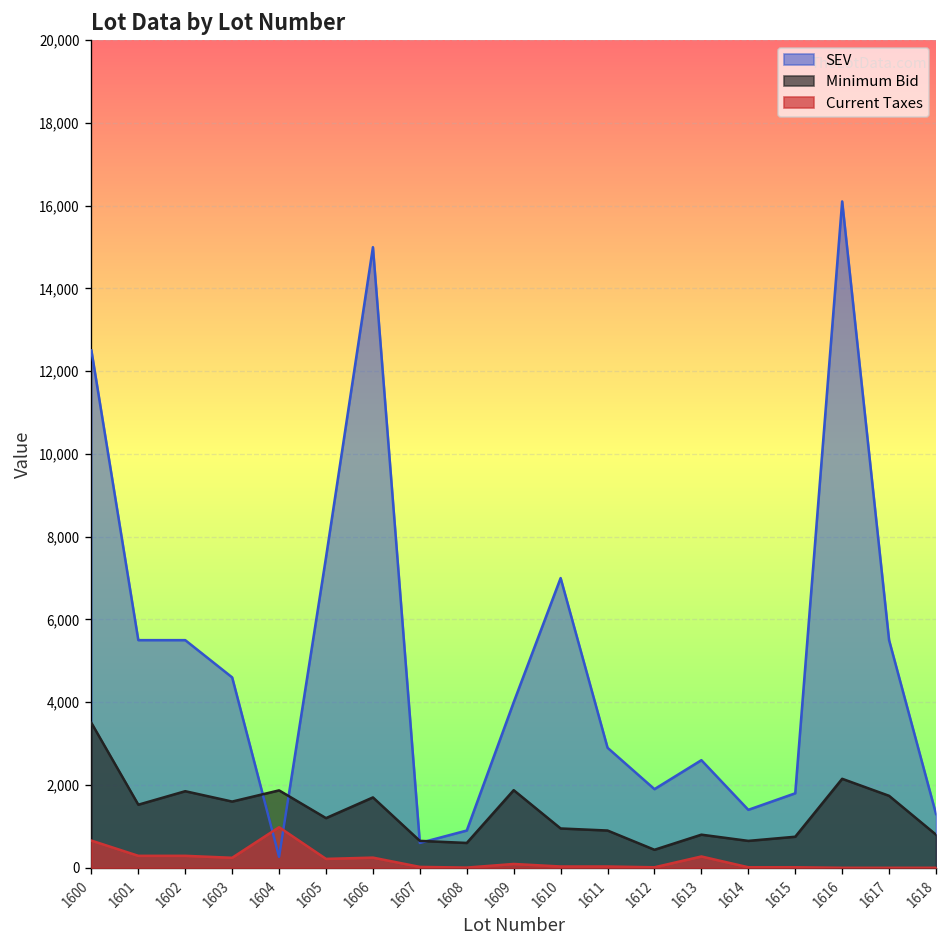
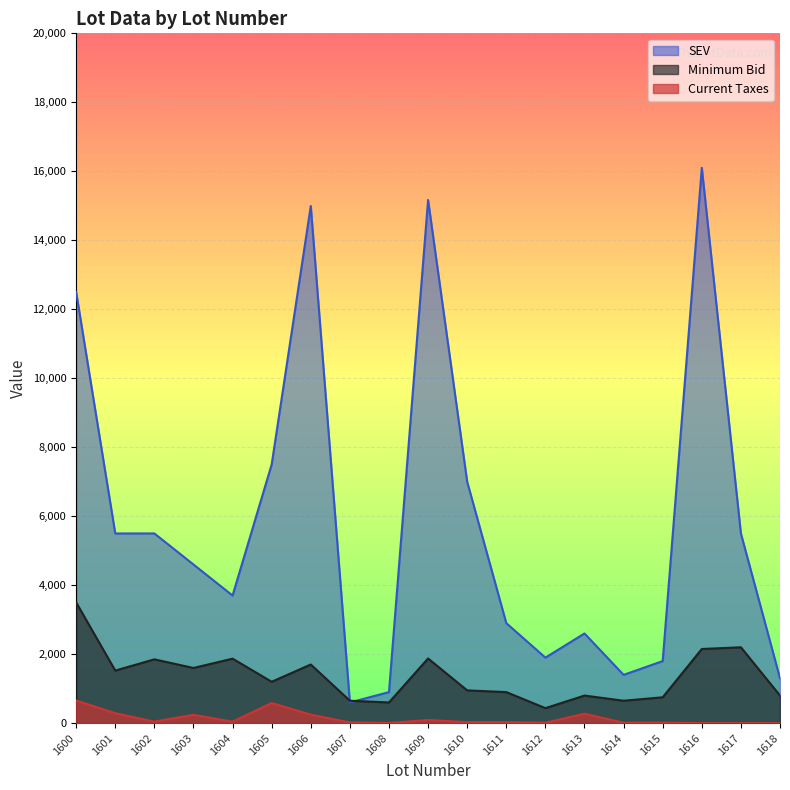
Current Taxes, 1602: 300 -> 0
SEV, 1604: 300 -> 3,700
Current Taxes, 1604: 1,000 -> 0
Current Taxes, 1605: 200 -> 600
SEV, 1609: 4,000 -> 15,200
Minimum Bid, 1617: 1,700 -> 2,200
